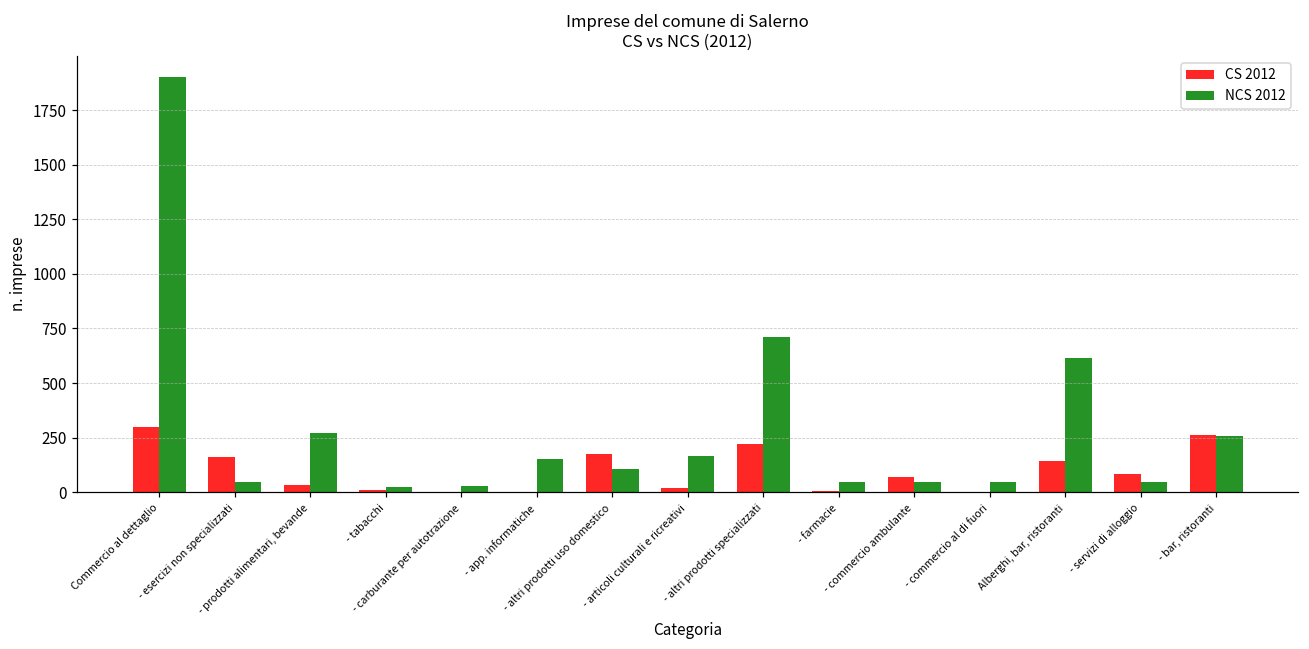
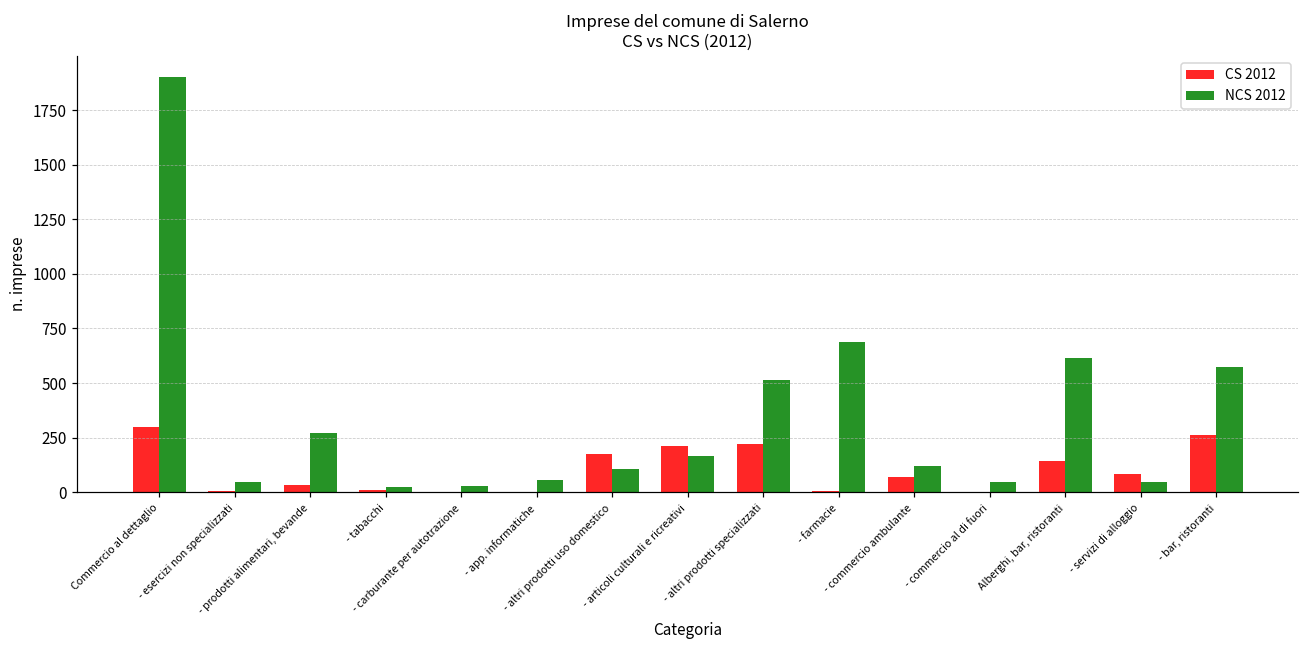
CS 2012, - esercizi non specializzati: 160 -> 10
NCS 2012, - app. informatiche: 150 -> 50
CS 2012, - articoli culturali e ricreativi: 20 -> 210
NCS 2012, - altri prodotti specializzati: 710 -> 520
NCS 2012, - farmacie: 50 -> 690
NCS 2012, - commercio ambulante: 50 -> 120
NCS 2012, - bar, ristoranti: 260 -> 570
